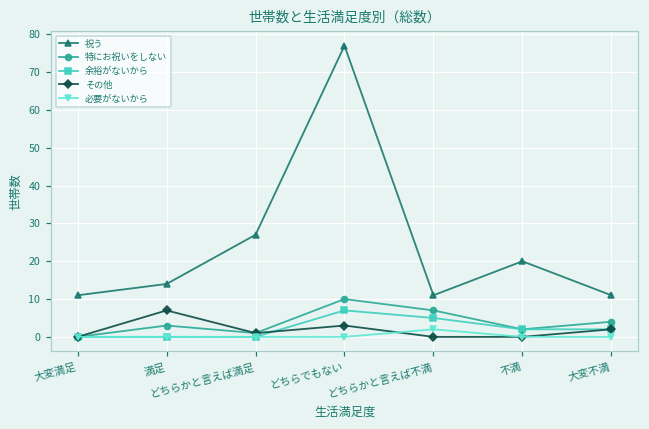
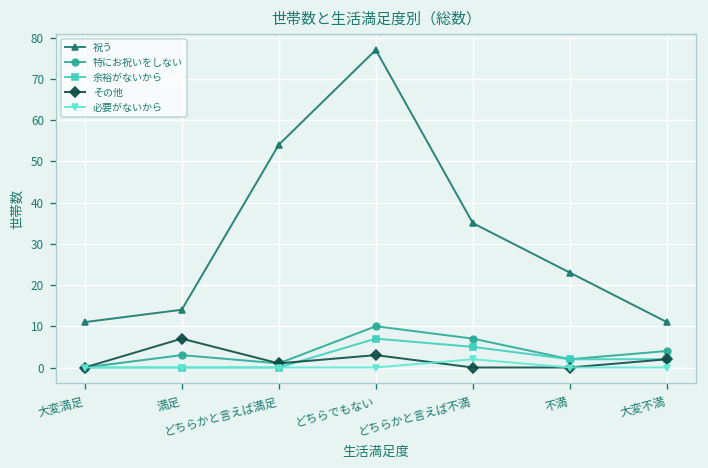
祝う, どちらかと言えば満足: 27 -> 54
祝う, どちらかと言えば不満: 11 -> 35
祝う, 不満: 20 -> 23
